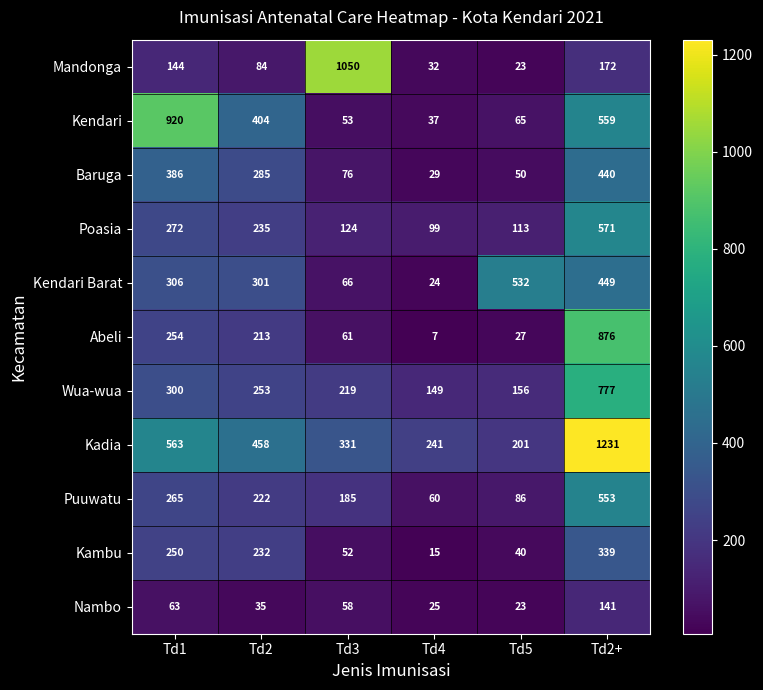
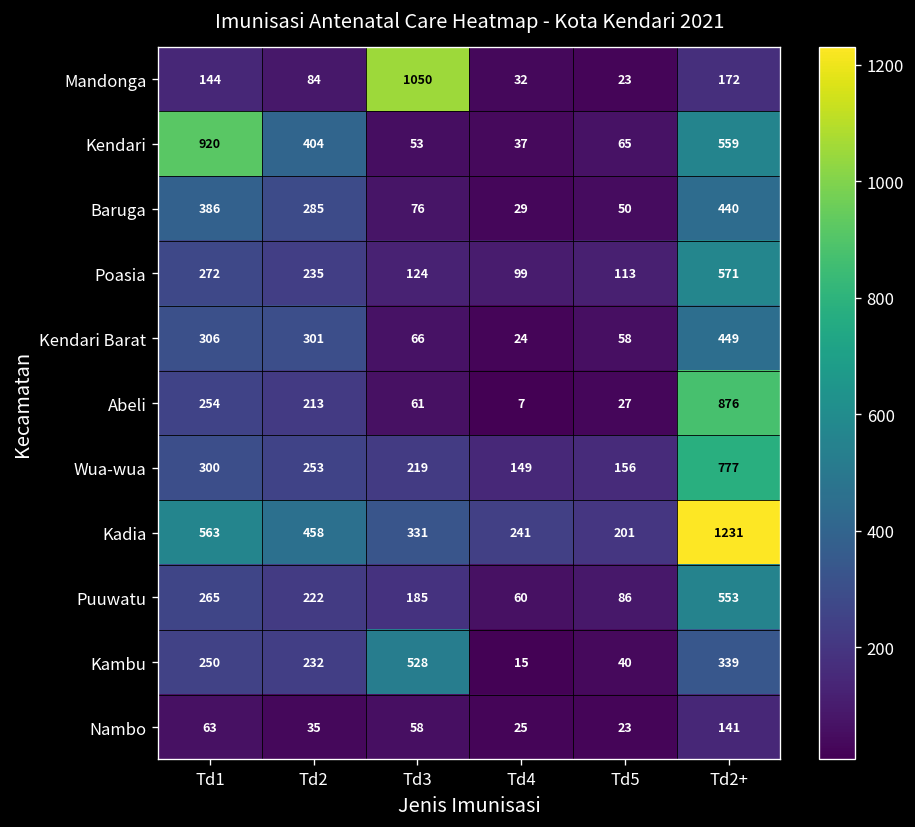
Kendari Barat, Td5: 532 -> 58
Kambu, Td3: 52 -> 528
